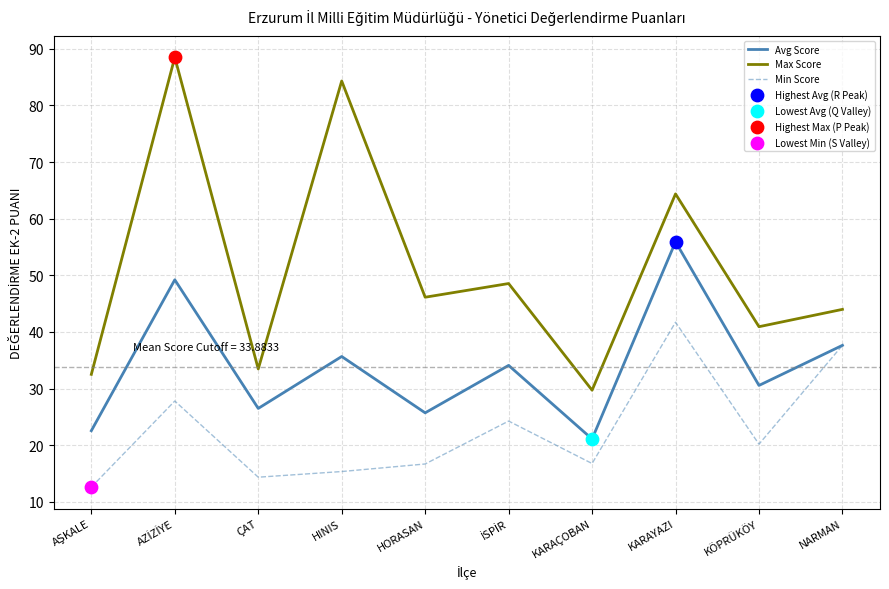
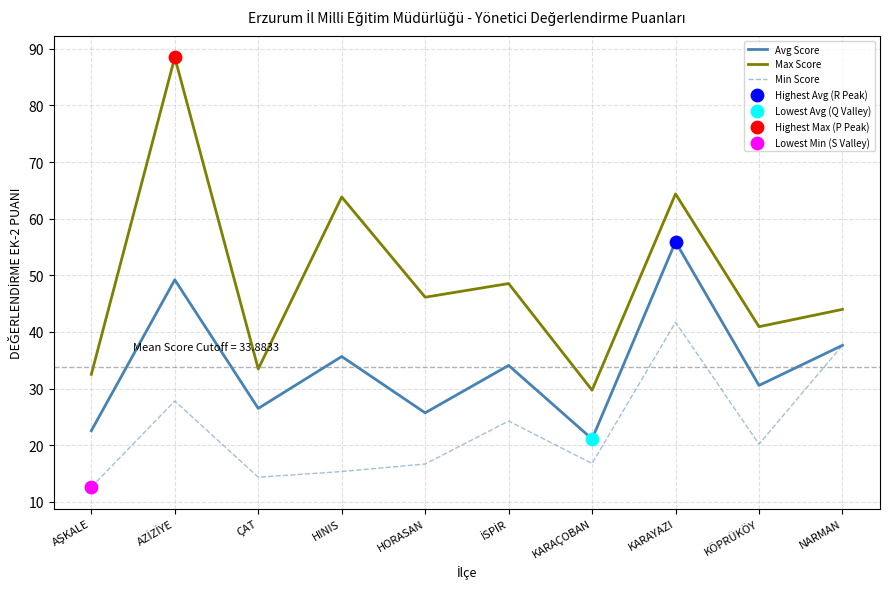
Max Score, HINIS: 84 -> 64
